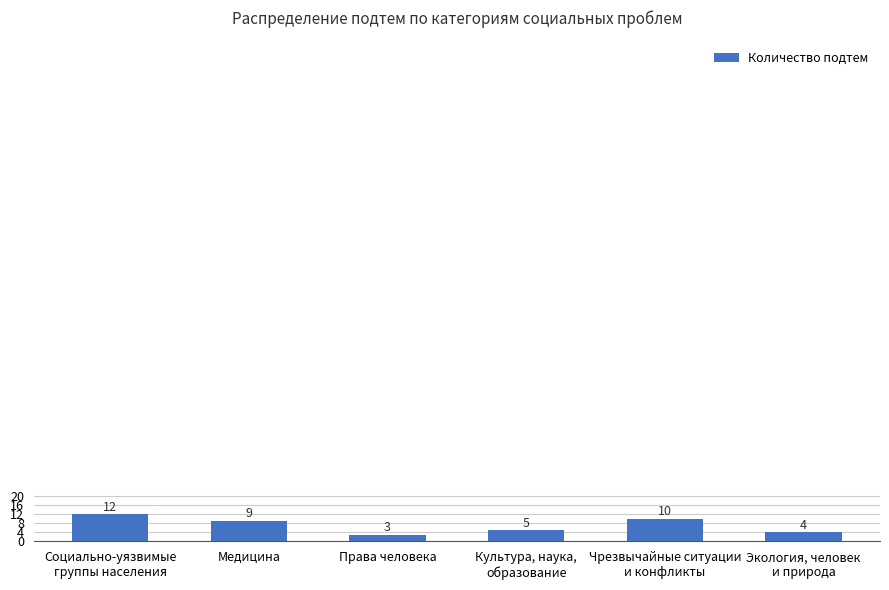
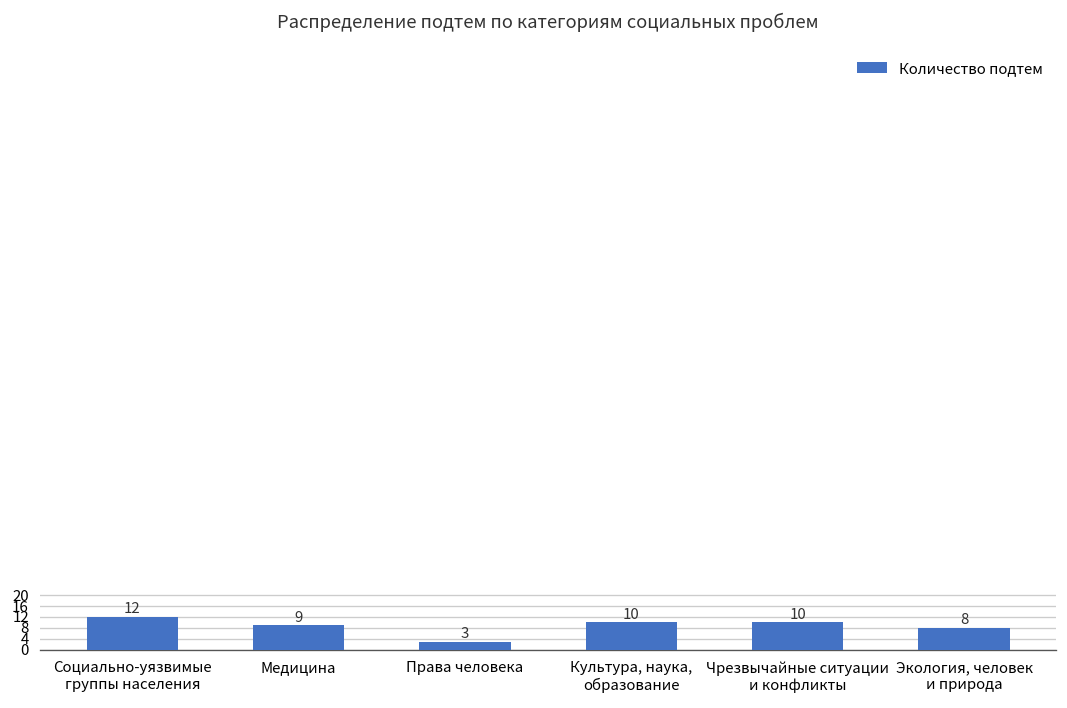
Культура, наука, образование: 5 -> 10
Экология, человек и природа: 4 -> 8
